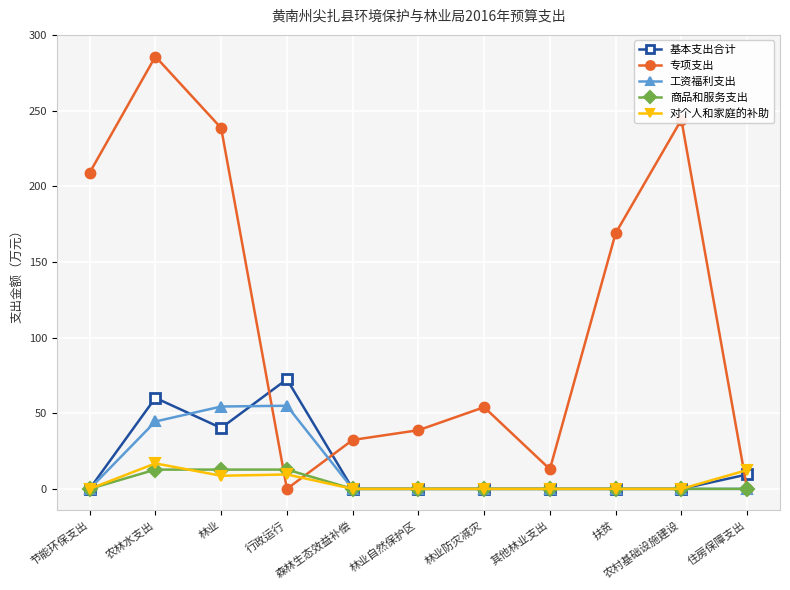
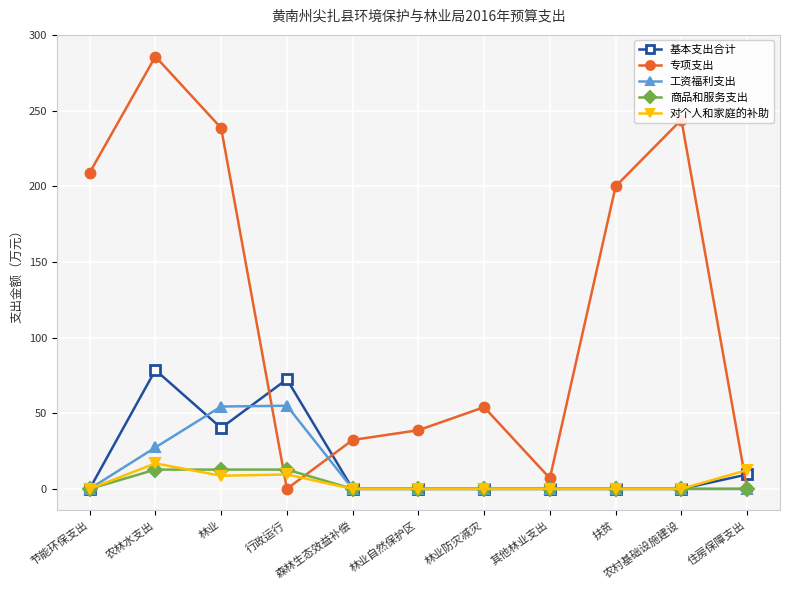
基本支出合计, 农林水支出: 60 -> 79
工资福利支出, 农林水支出: 45 -> 27
专项支出, 其他林业支出: 13 -> 7
专项支出, 扶贫: 169 -> 200
